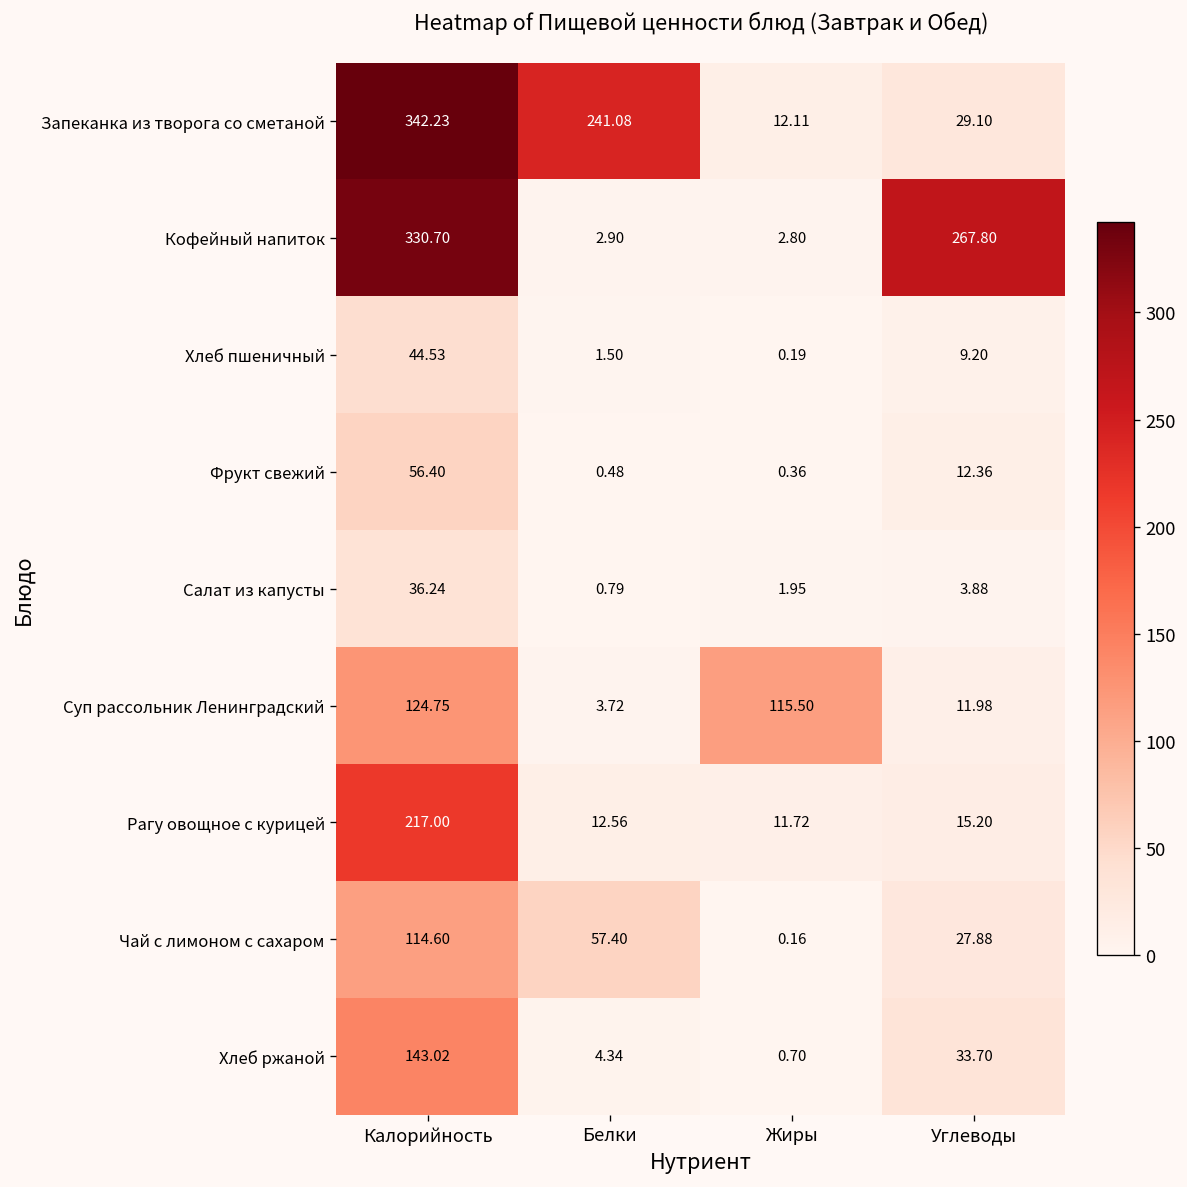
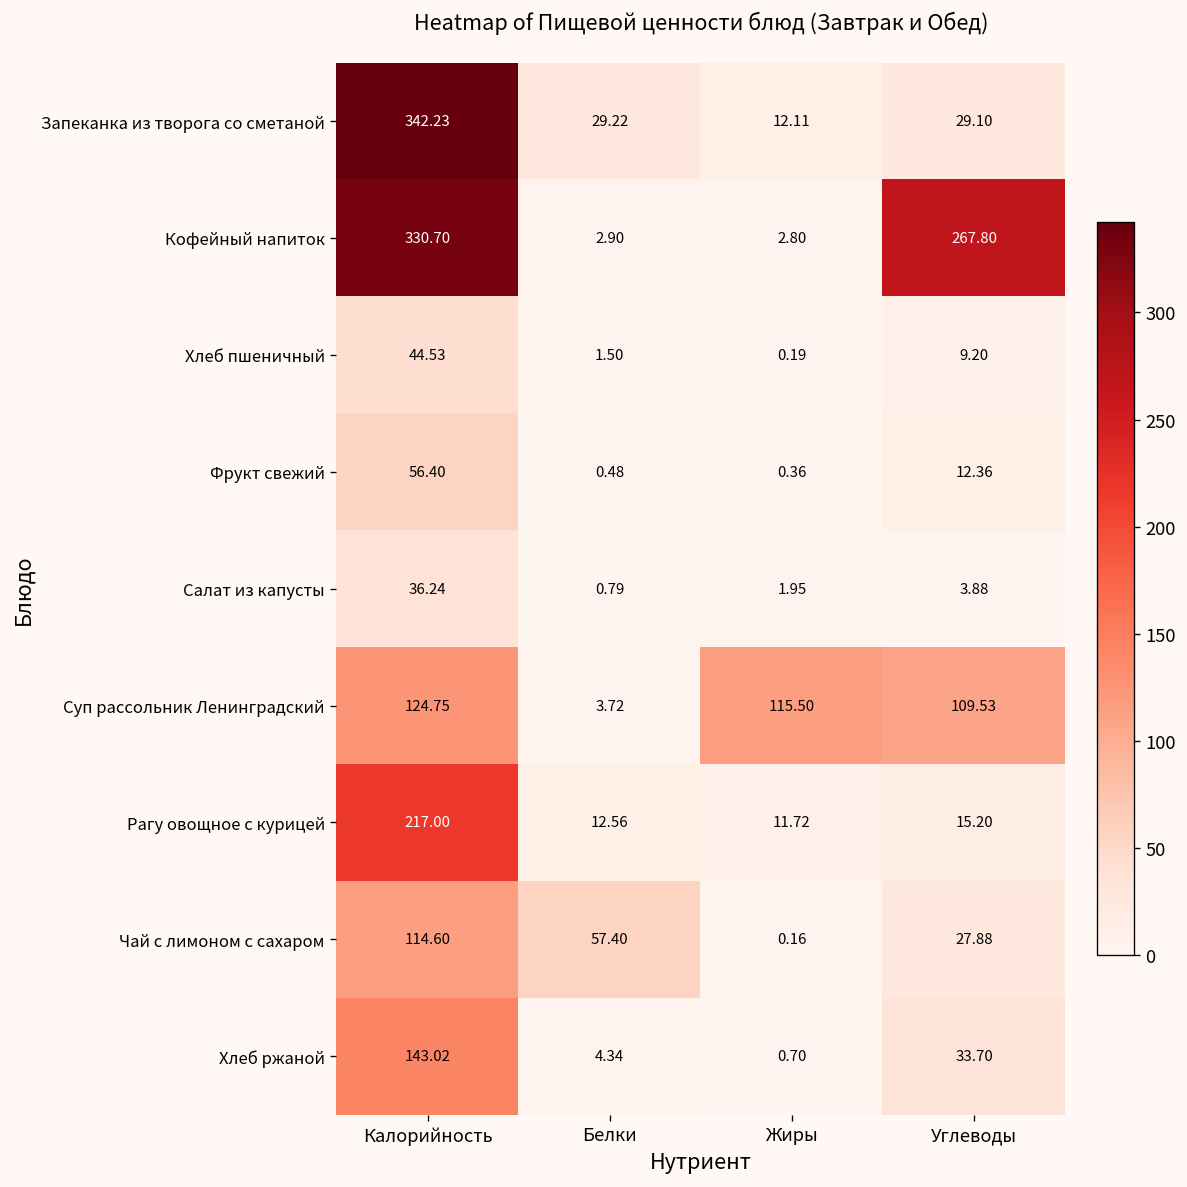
Запеканка из творога со сметаной, Белки: 241.08 -> 29.22
Суп рассольник Ленинградский, Углеводы: 11.98 -> 109.53
